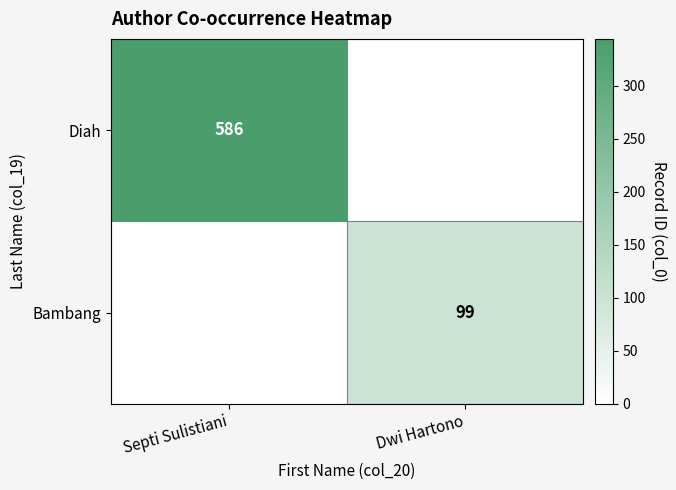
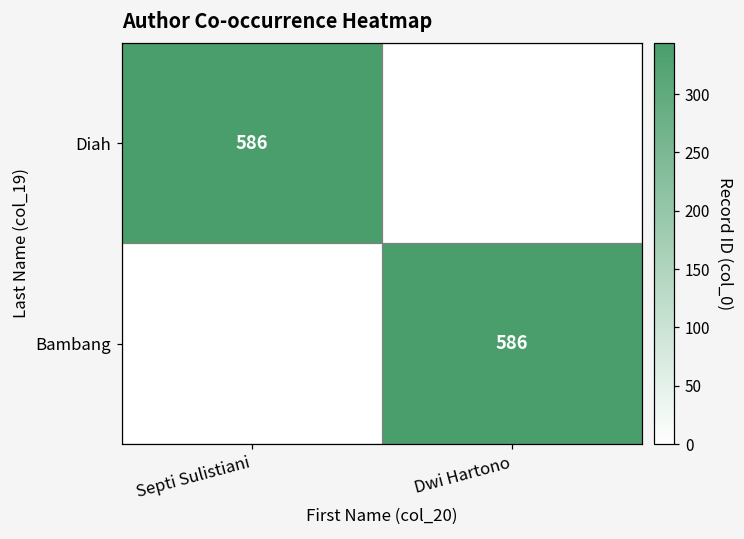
Bambang, Dwi Hartono: 99 -> 586
